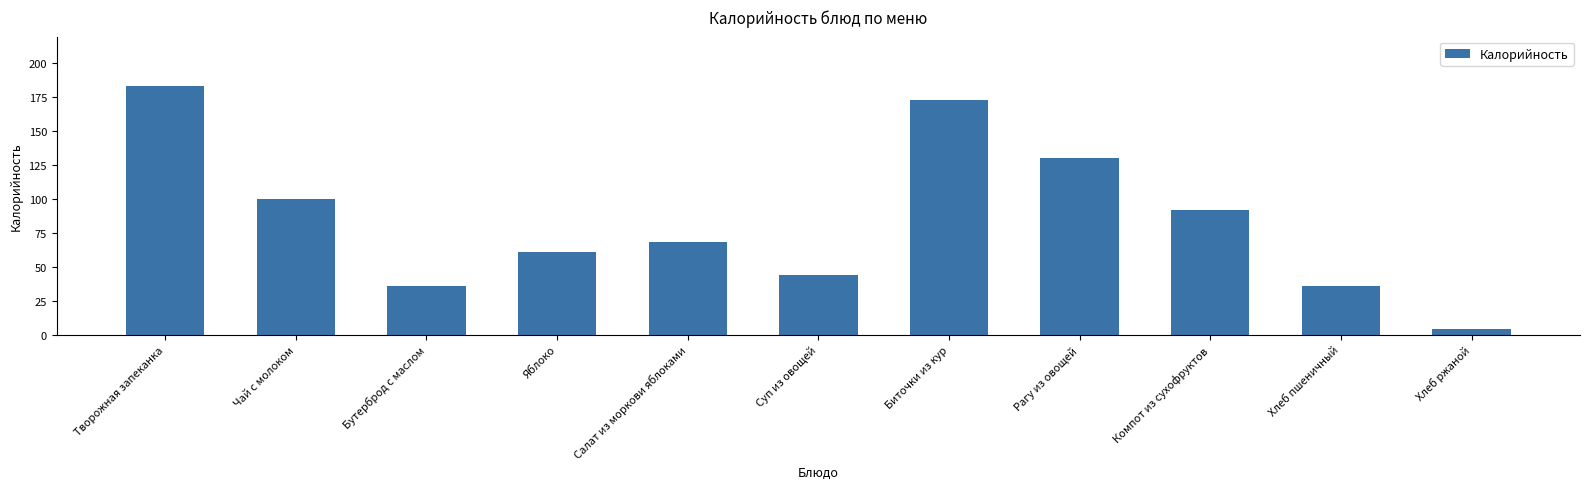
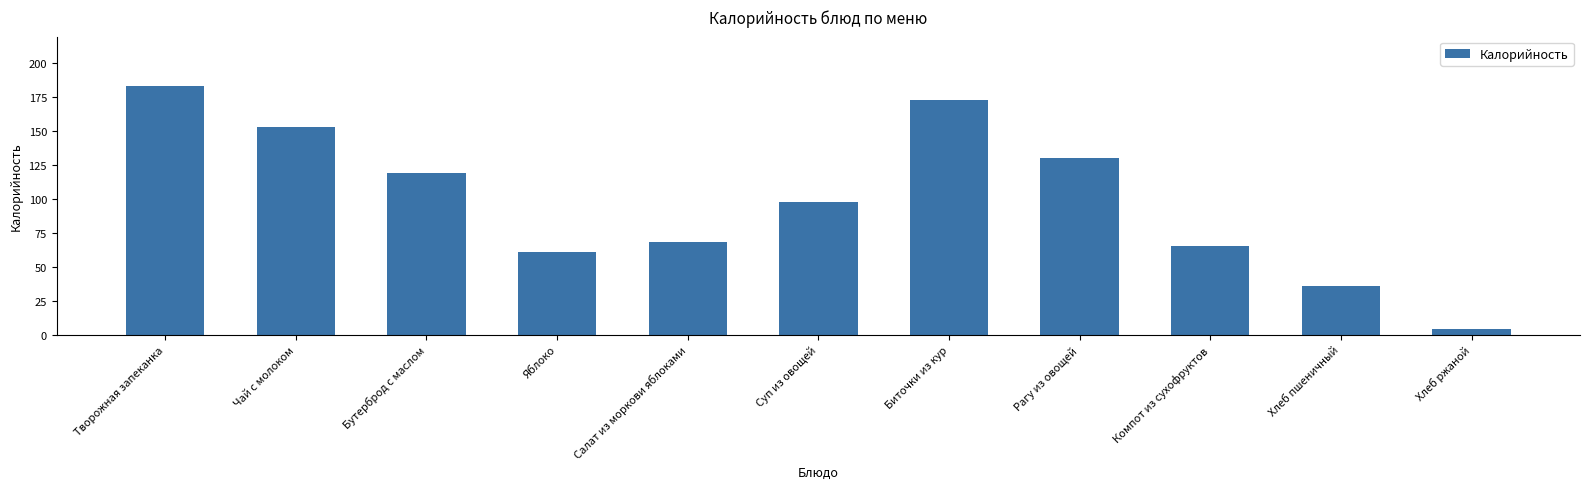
Чай с молоком: 100 -> 153
Бутерброд с маслом: 36 -> 119
Суп из овощей: 44 -> 98
Компот из сухофруктов: 92 -> 65
